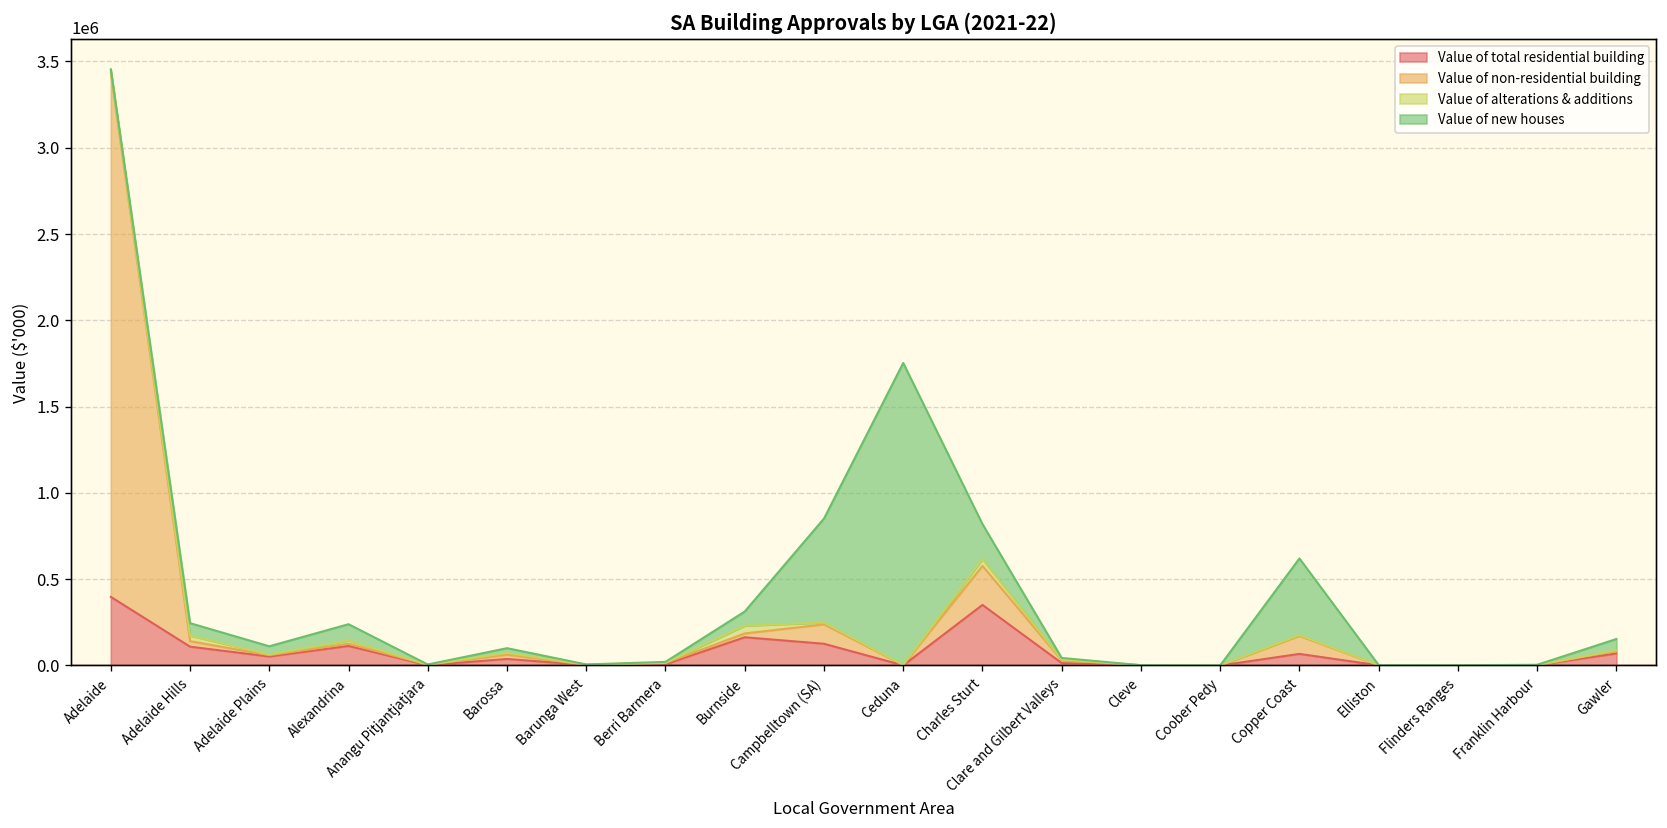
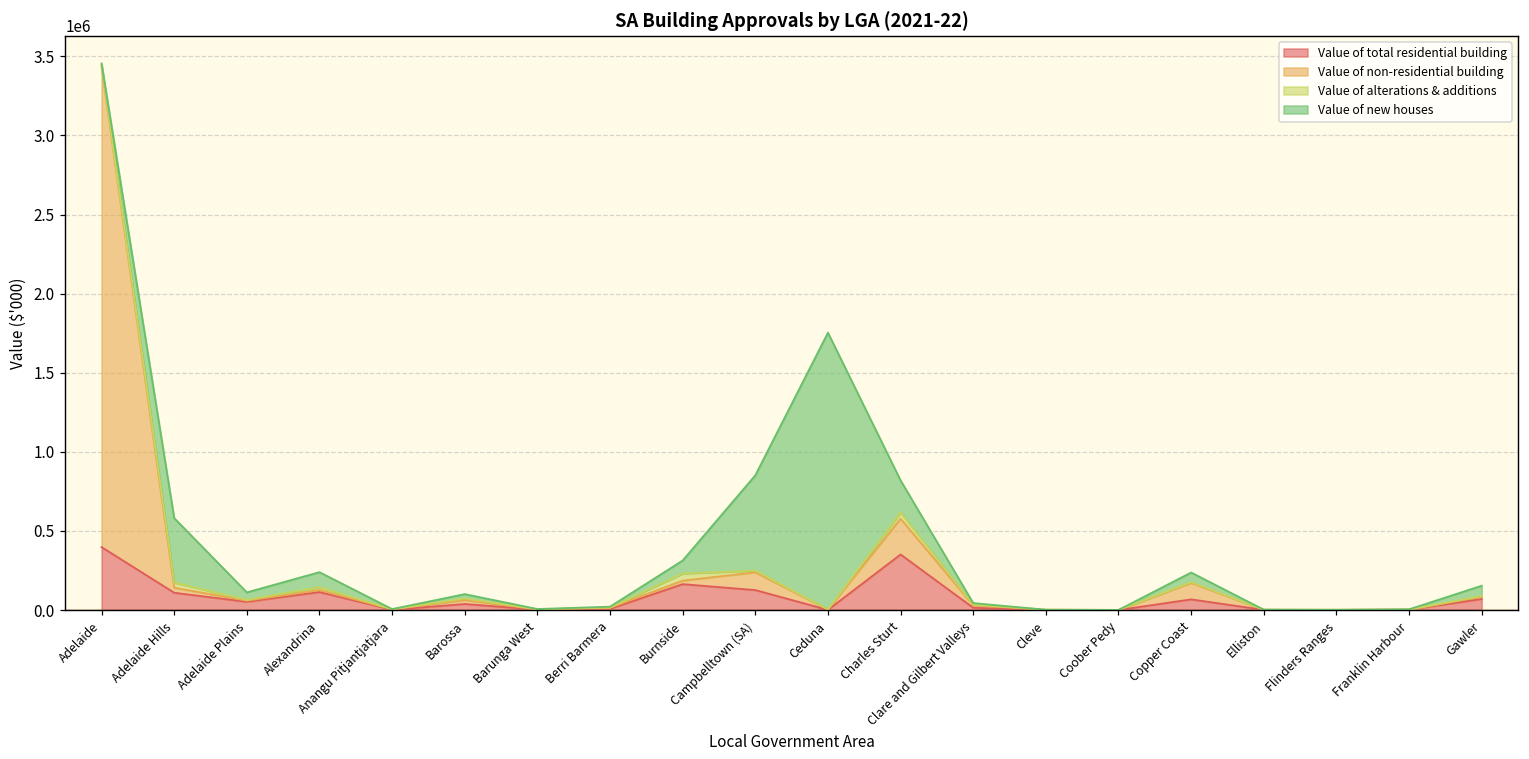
Value of new houses, Adelaide Hills: 70000 -> 410000
Value of new houses, Copper Coast: 440000 -> 60000
